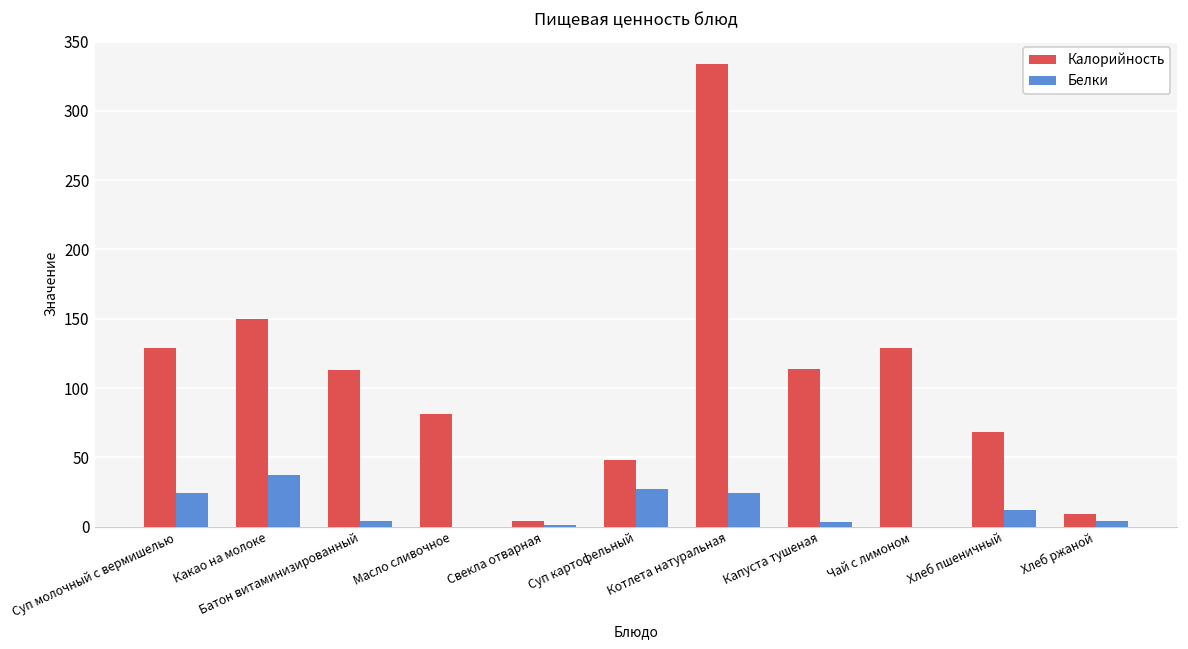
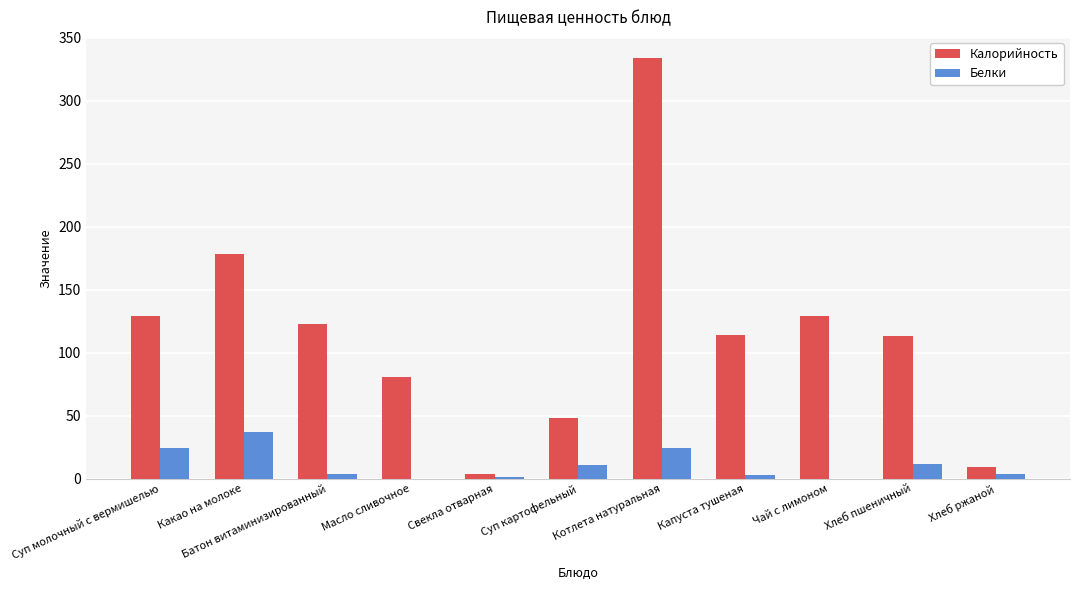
Калорийность, Какао на молоке: 150 -> 178
Калорийность, Батон витаминизированный: 113 -> 123
Белки, Суп картофельный: 27 -> 11
Калорийность, Хлеб пшеничный: 68 -> 113
